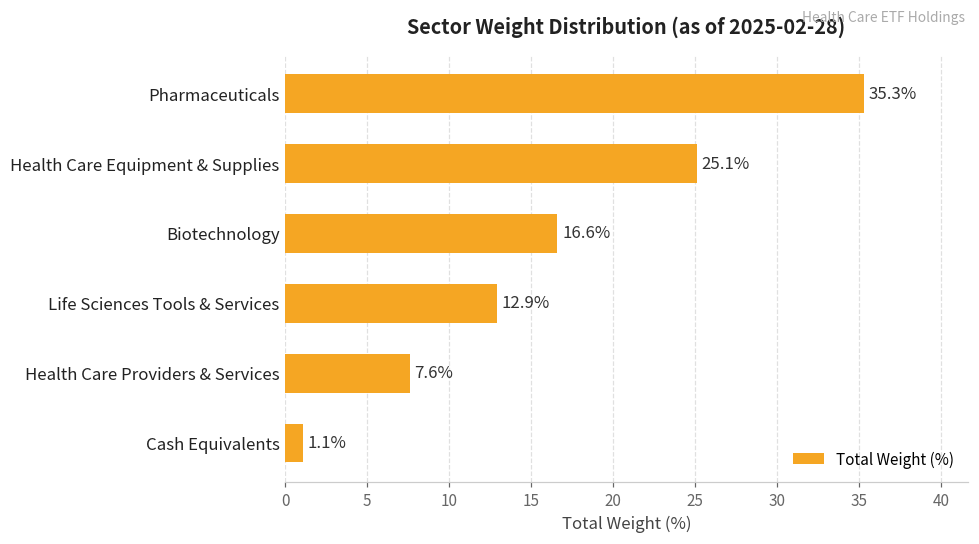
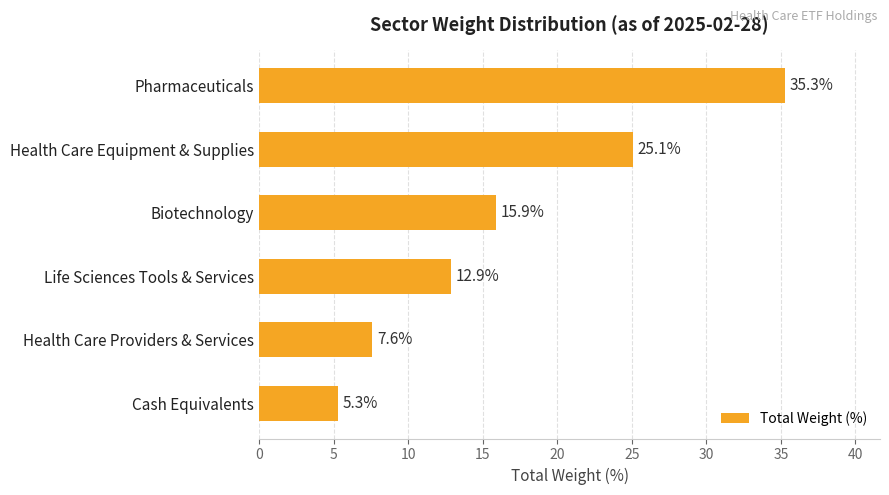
Biotechnology: 16.6% -> 15.9%
Cash Equivalents: 1.1% -> 5.3%
